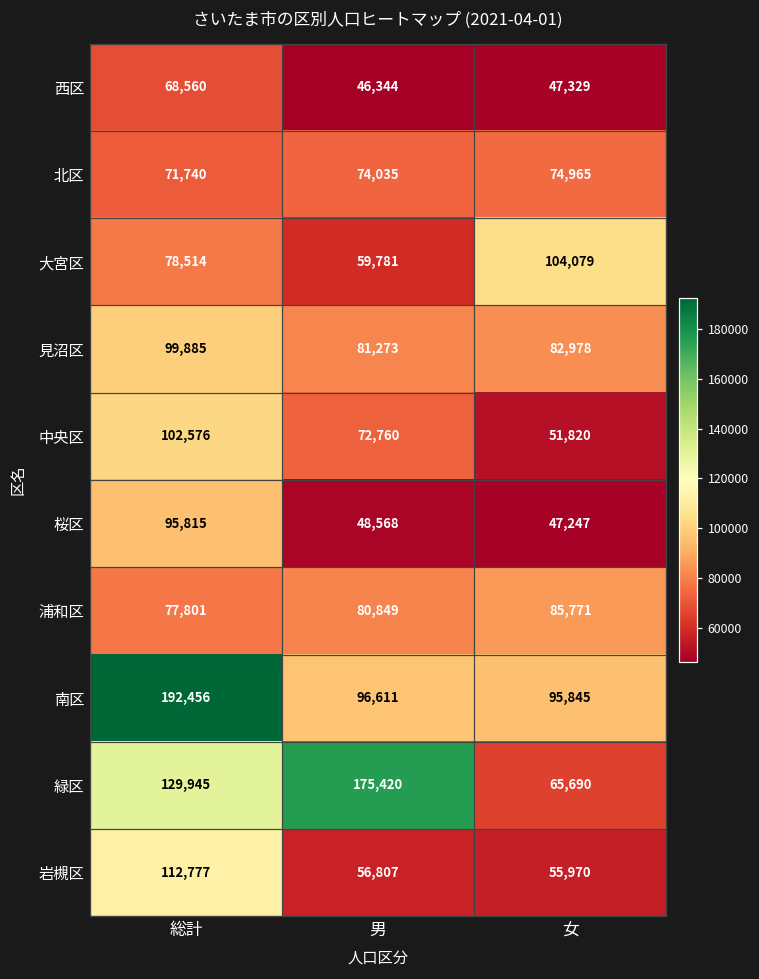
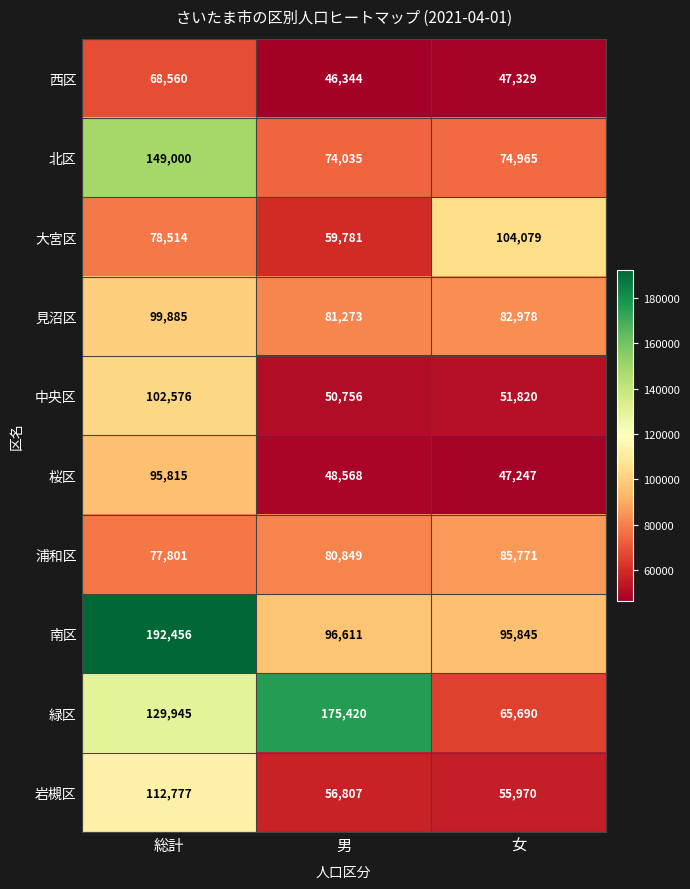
北区, 総計: 71,740 -> 149,000
中央区, 男: 72,760 -> 50,756
